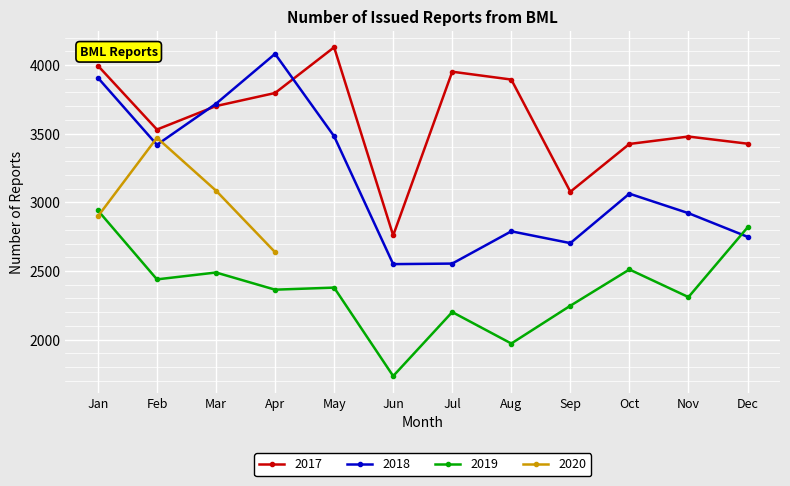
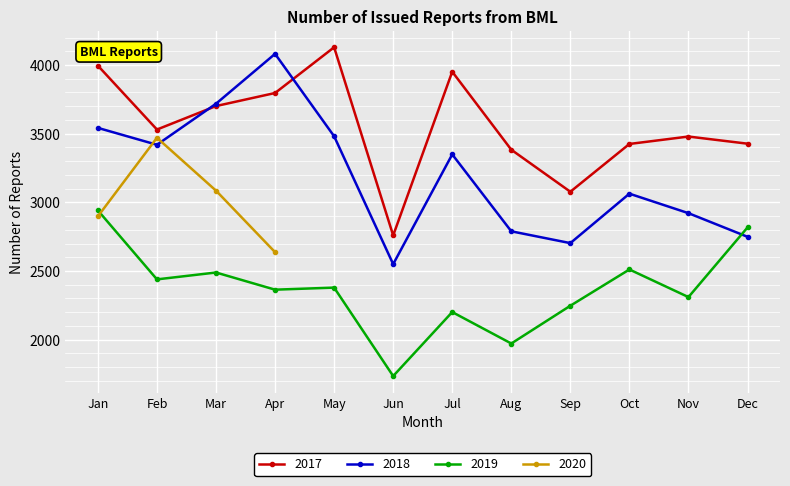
2018, Jan: 3910 -> 3540
2018, Jul: 2550 -> 3350
2017, Aug: 3890 -> 3380
